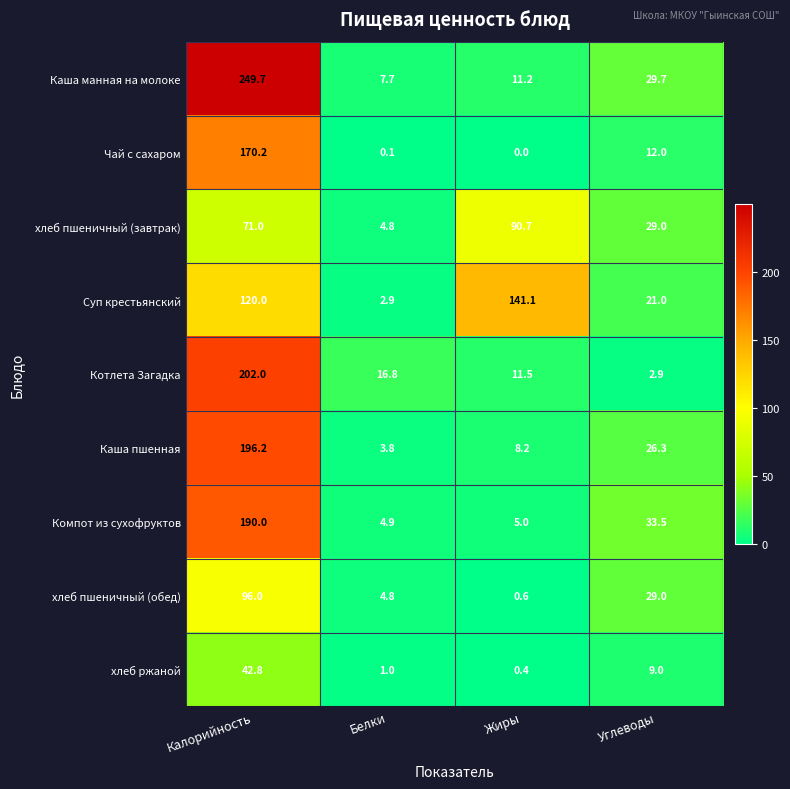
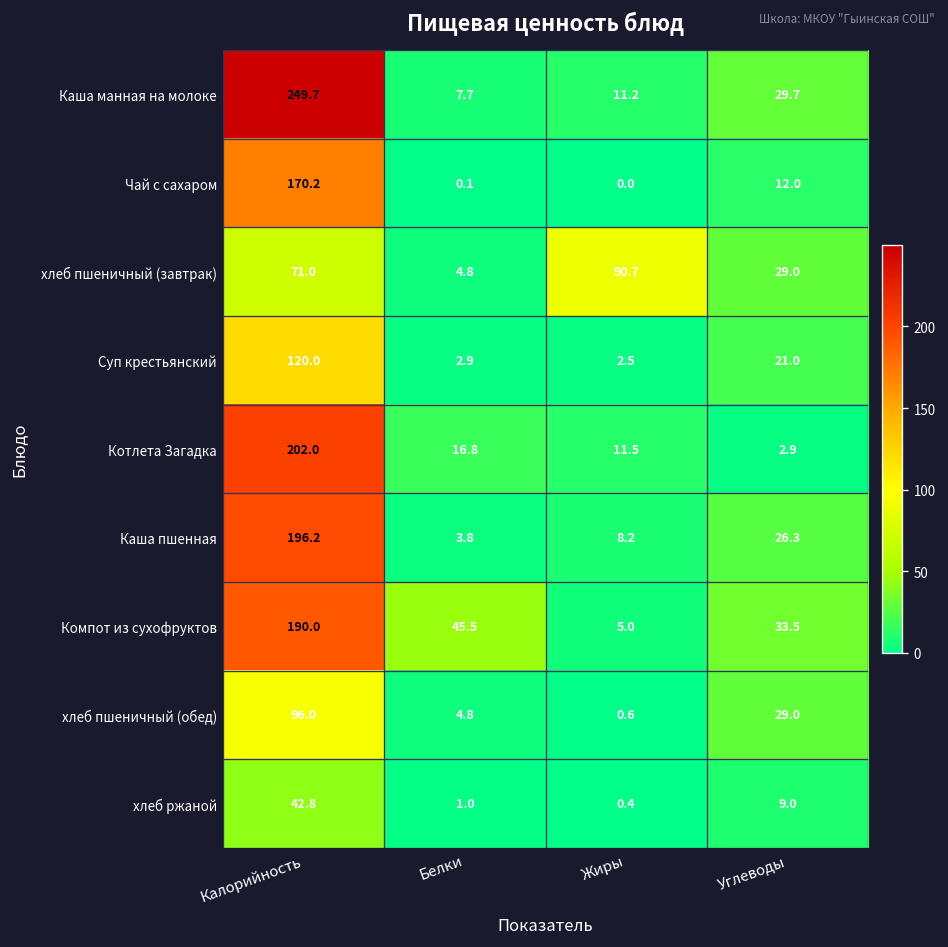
Суп крестьянский, Жиры: 141.1 -> 2.5
Компот из сухофруктов, Белки: 4.9 -> 45.5
